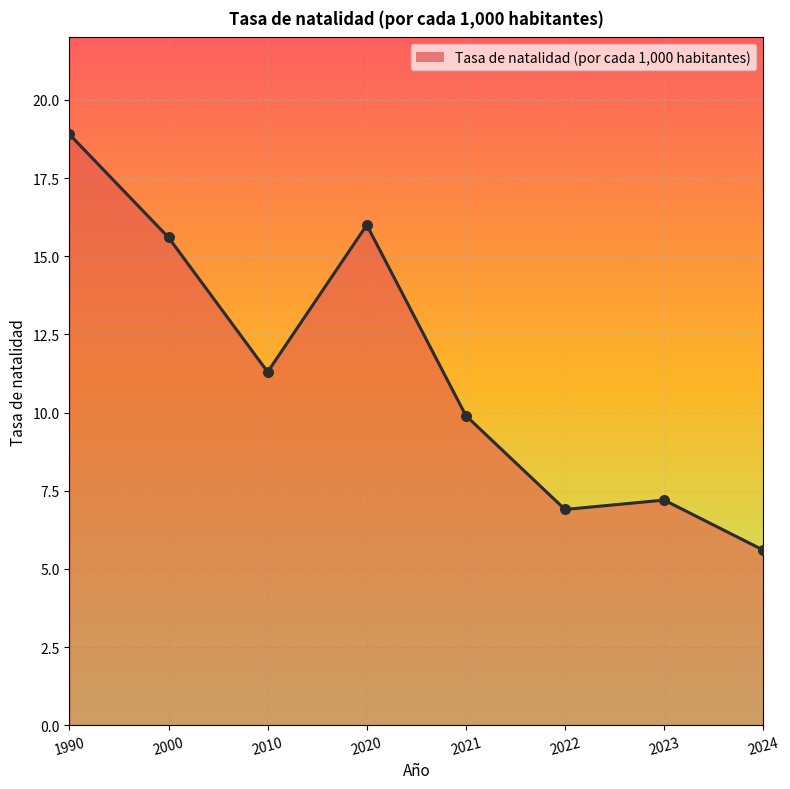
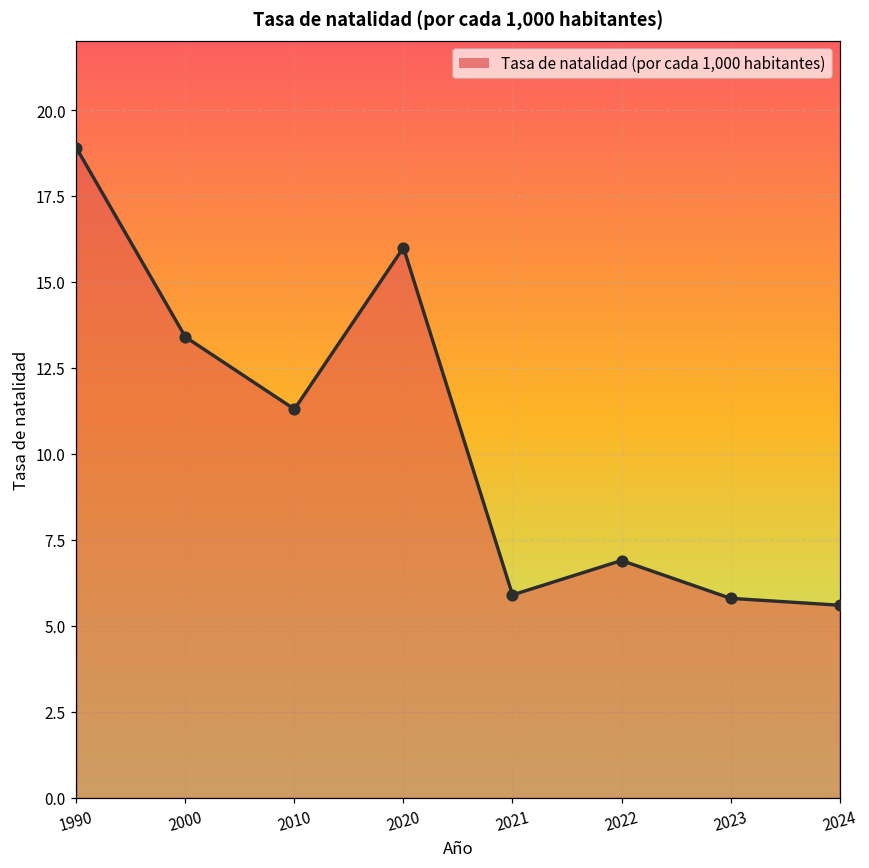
2000: 15.6 -> 13.4
2021: 9.9 -> 5.9
2023: 7.2 -> 5.8
